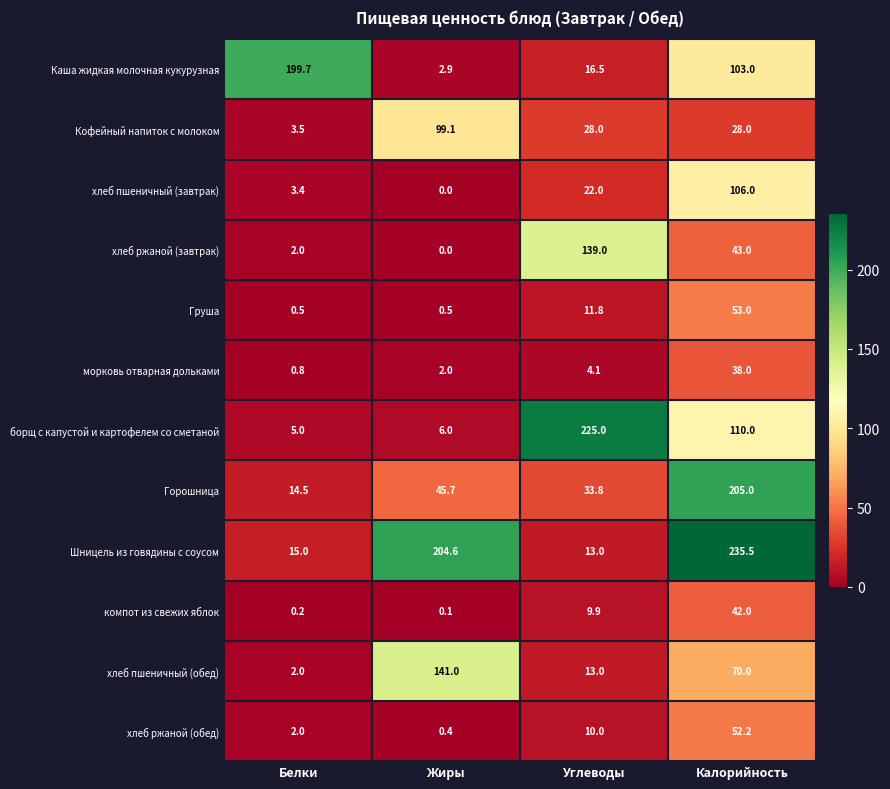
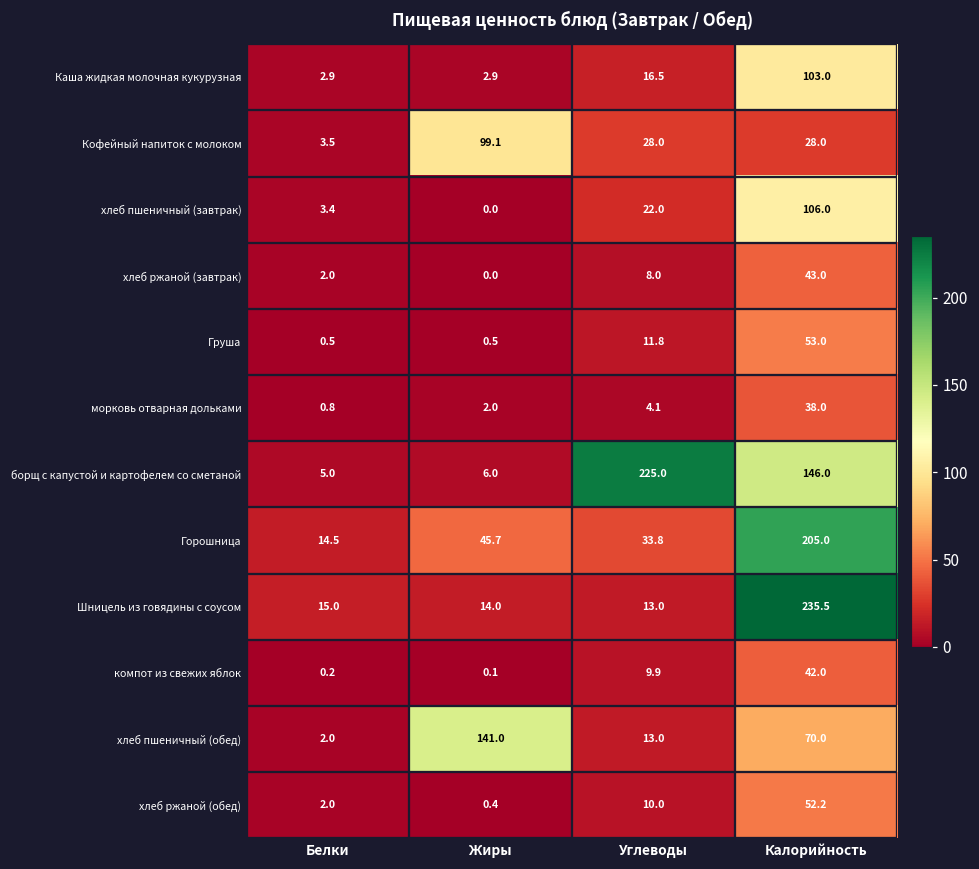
Каша жидкая молочная кукурузная, Белки: 199.7 -> 2.9
хлеб ржаной (завтрак), Углеводы: 139.0 -> 8.0
борщ с капустой и картофелем со сметаной, Калорийность: 110.0 -> 146.0
Шницель из говядины с соусом, Жиры: 204.6 -> 14.0
